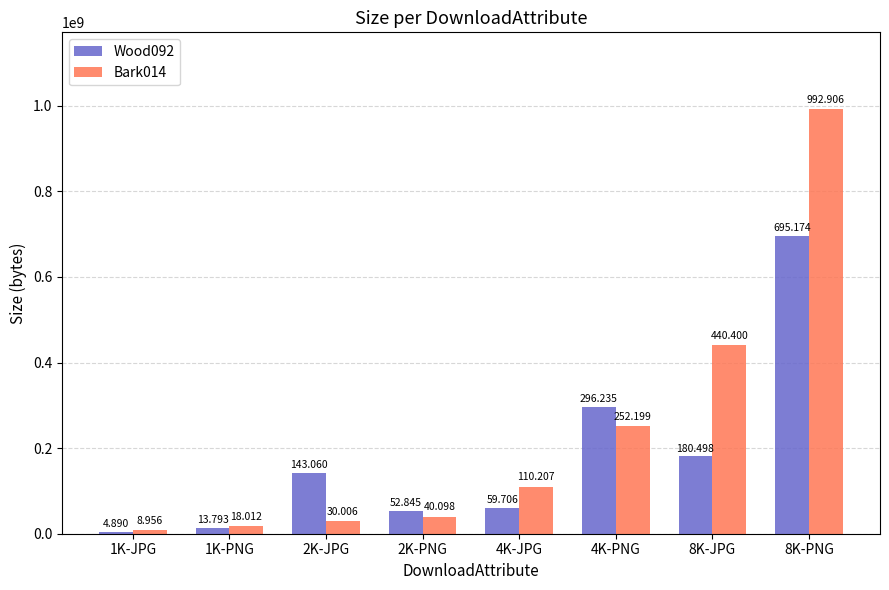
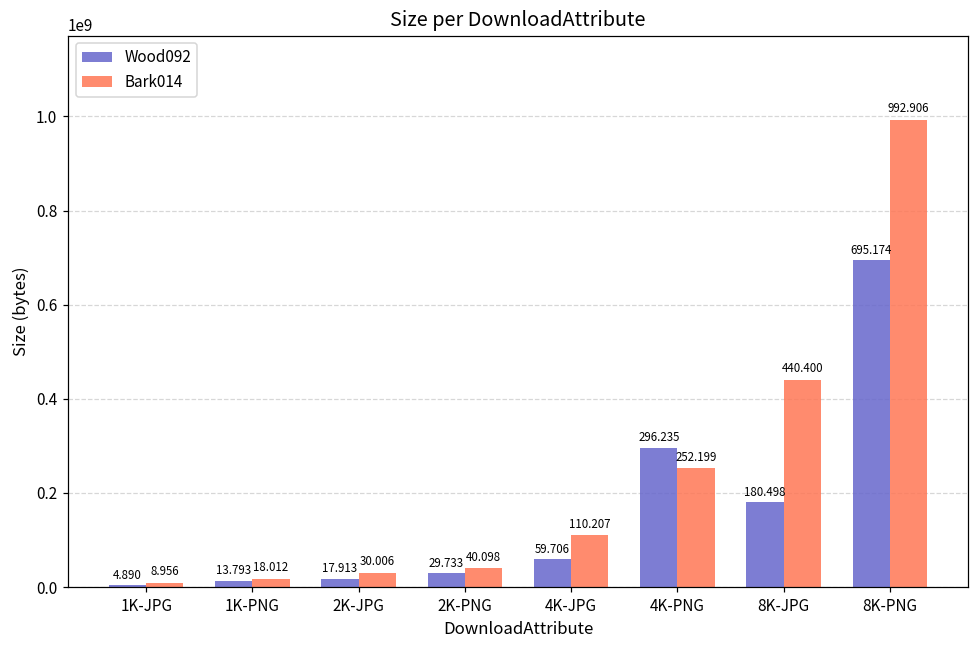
Wood092, 2K-JPG: 143.060 -> 17.913
Wood092, 2K-PNG: 52.845 -> 29.733
